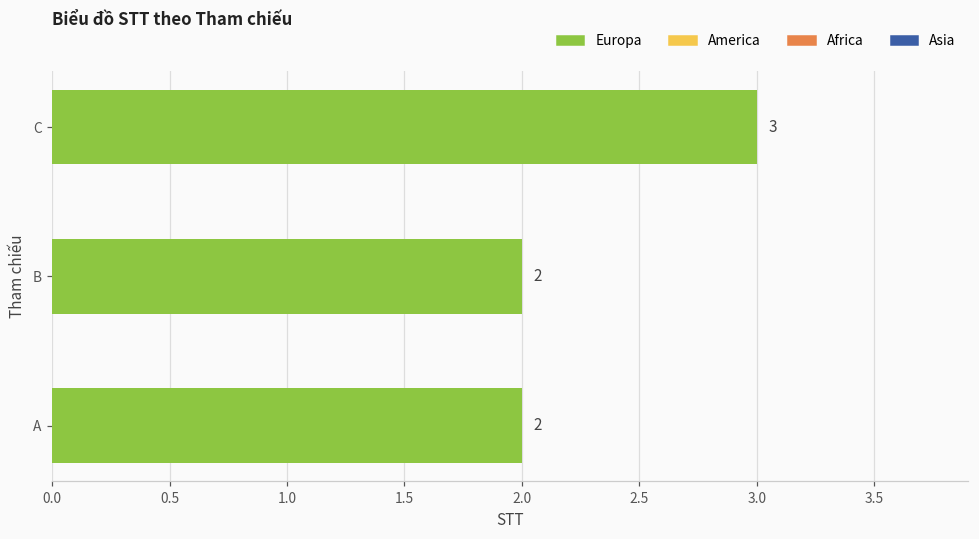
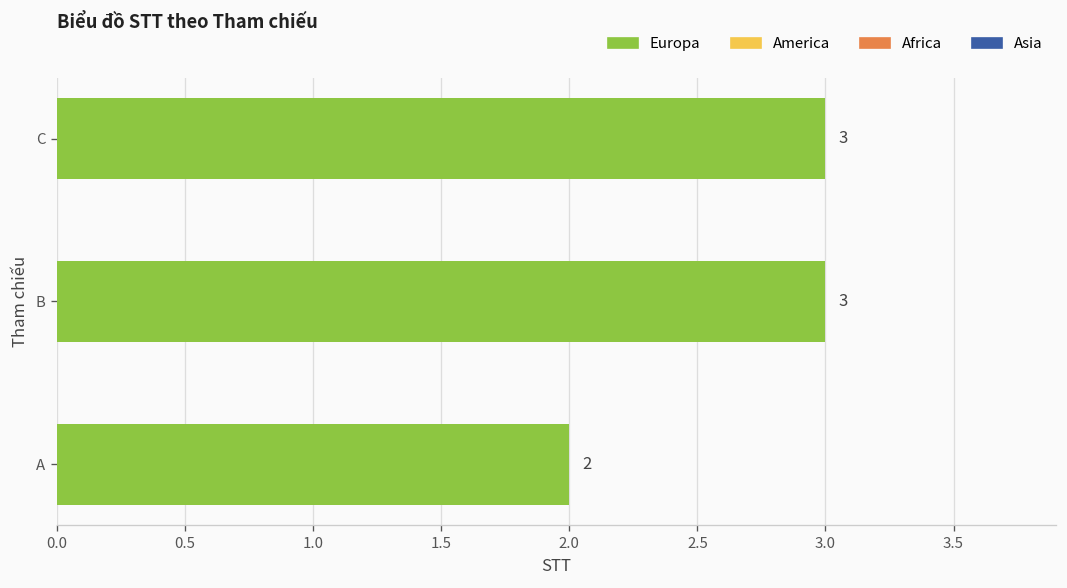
B: 2 -> 3
